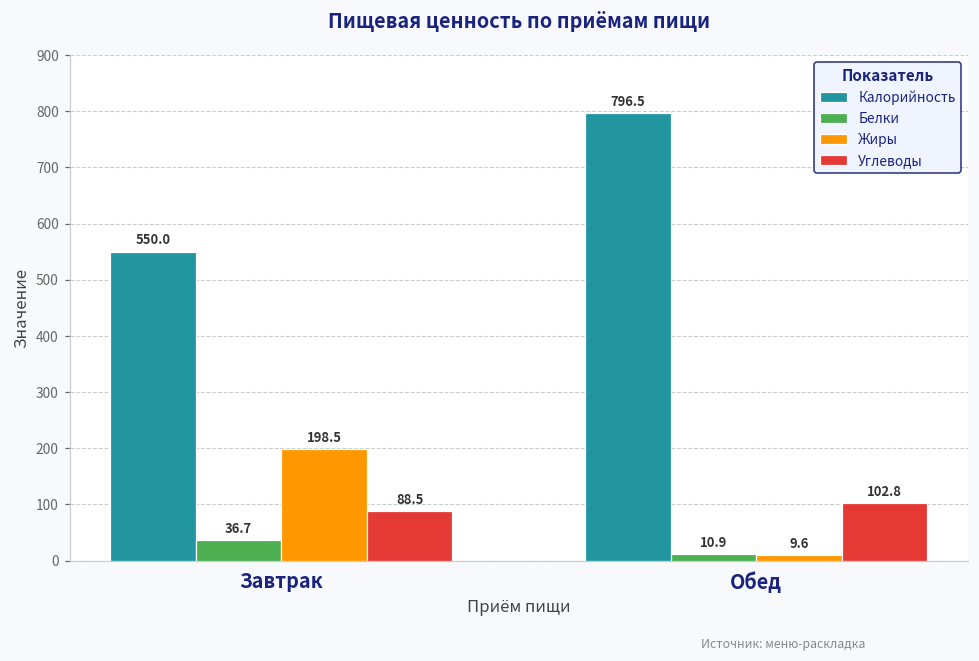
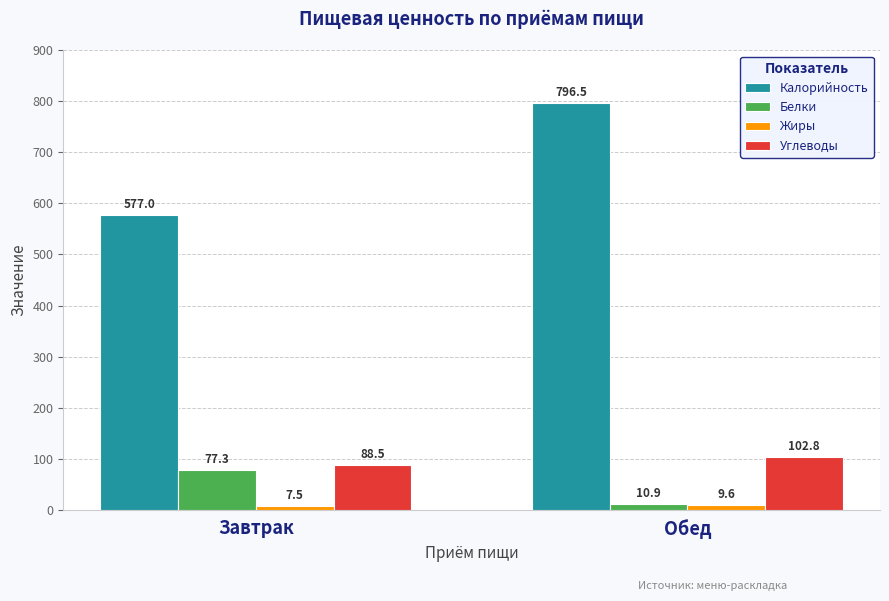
Калорийность, Завтрак: 550.0 -> 577.0
Белки, Завтрак: 36.7 -> 77.3
Жиры, Завтрак: 198.5 -> 7.5
